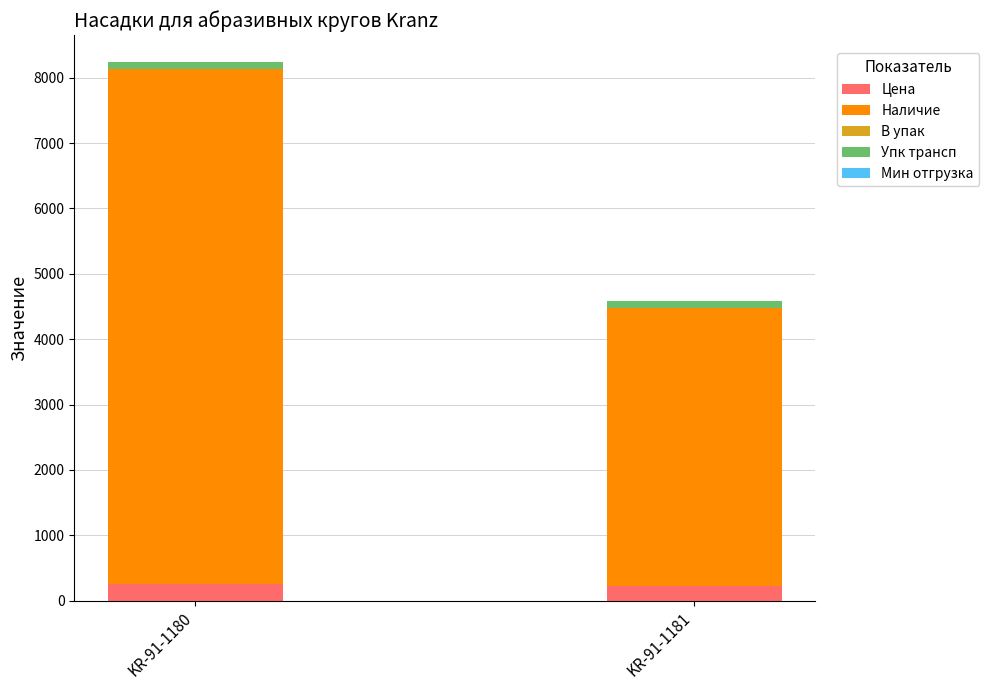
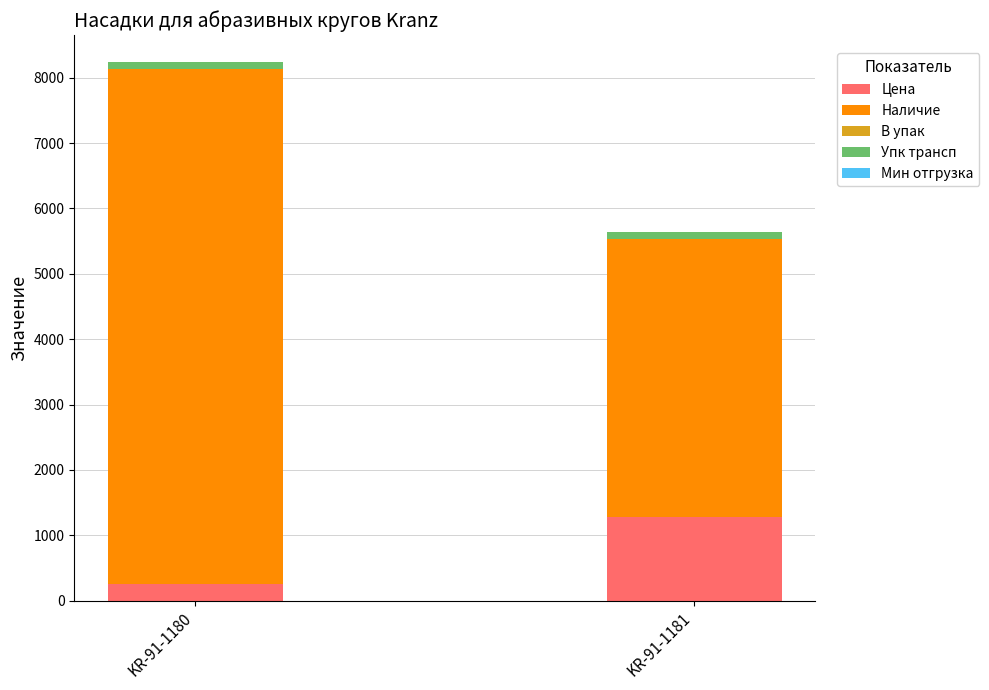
Цена, KR-91-1181: 200 -> 1300
